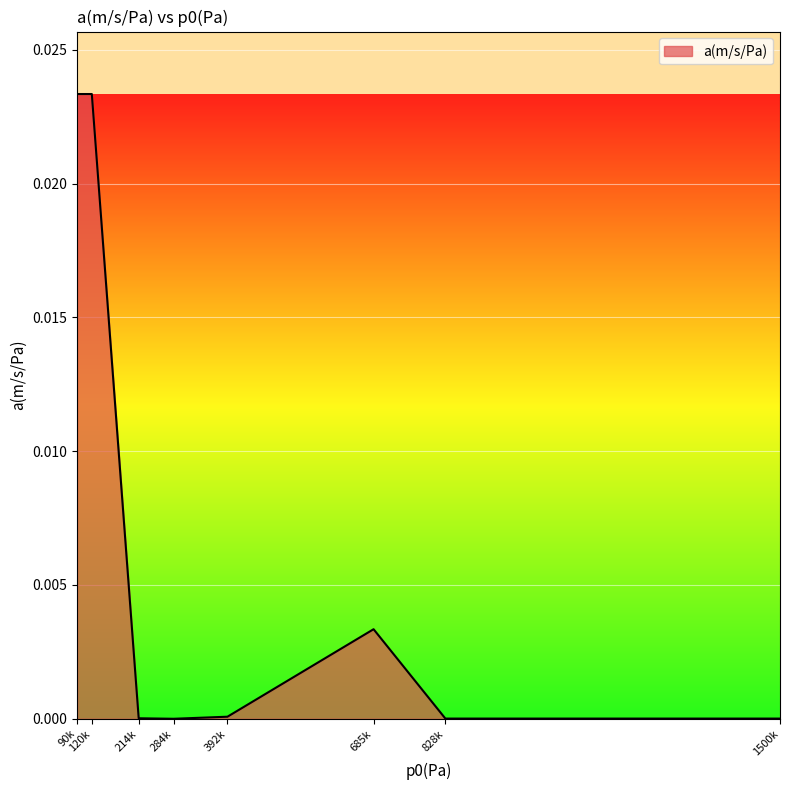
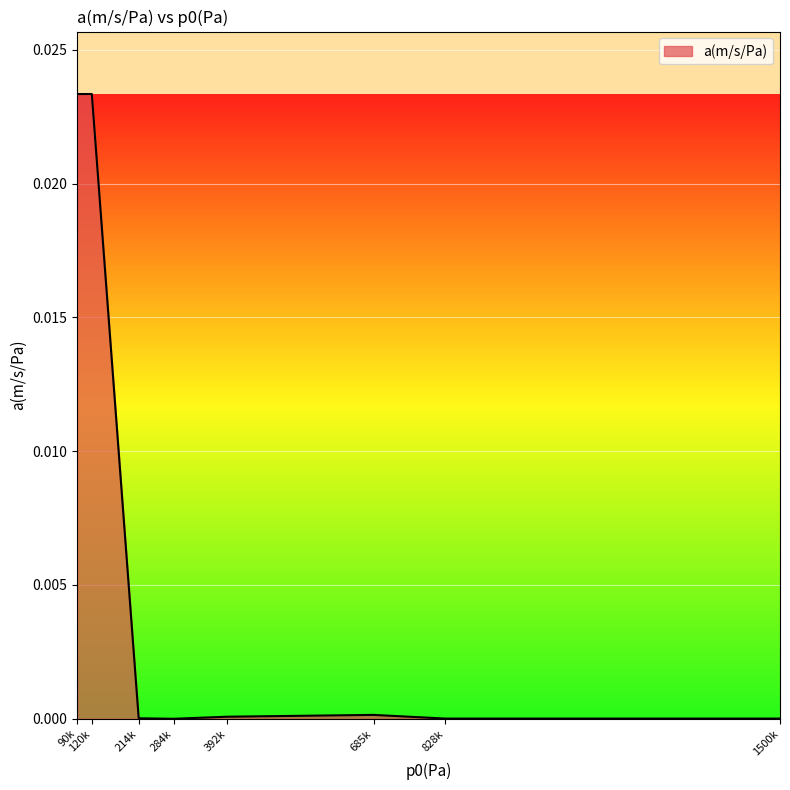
685k: 0.0033 -> 0.0001
